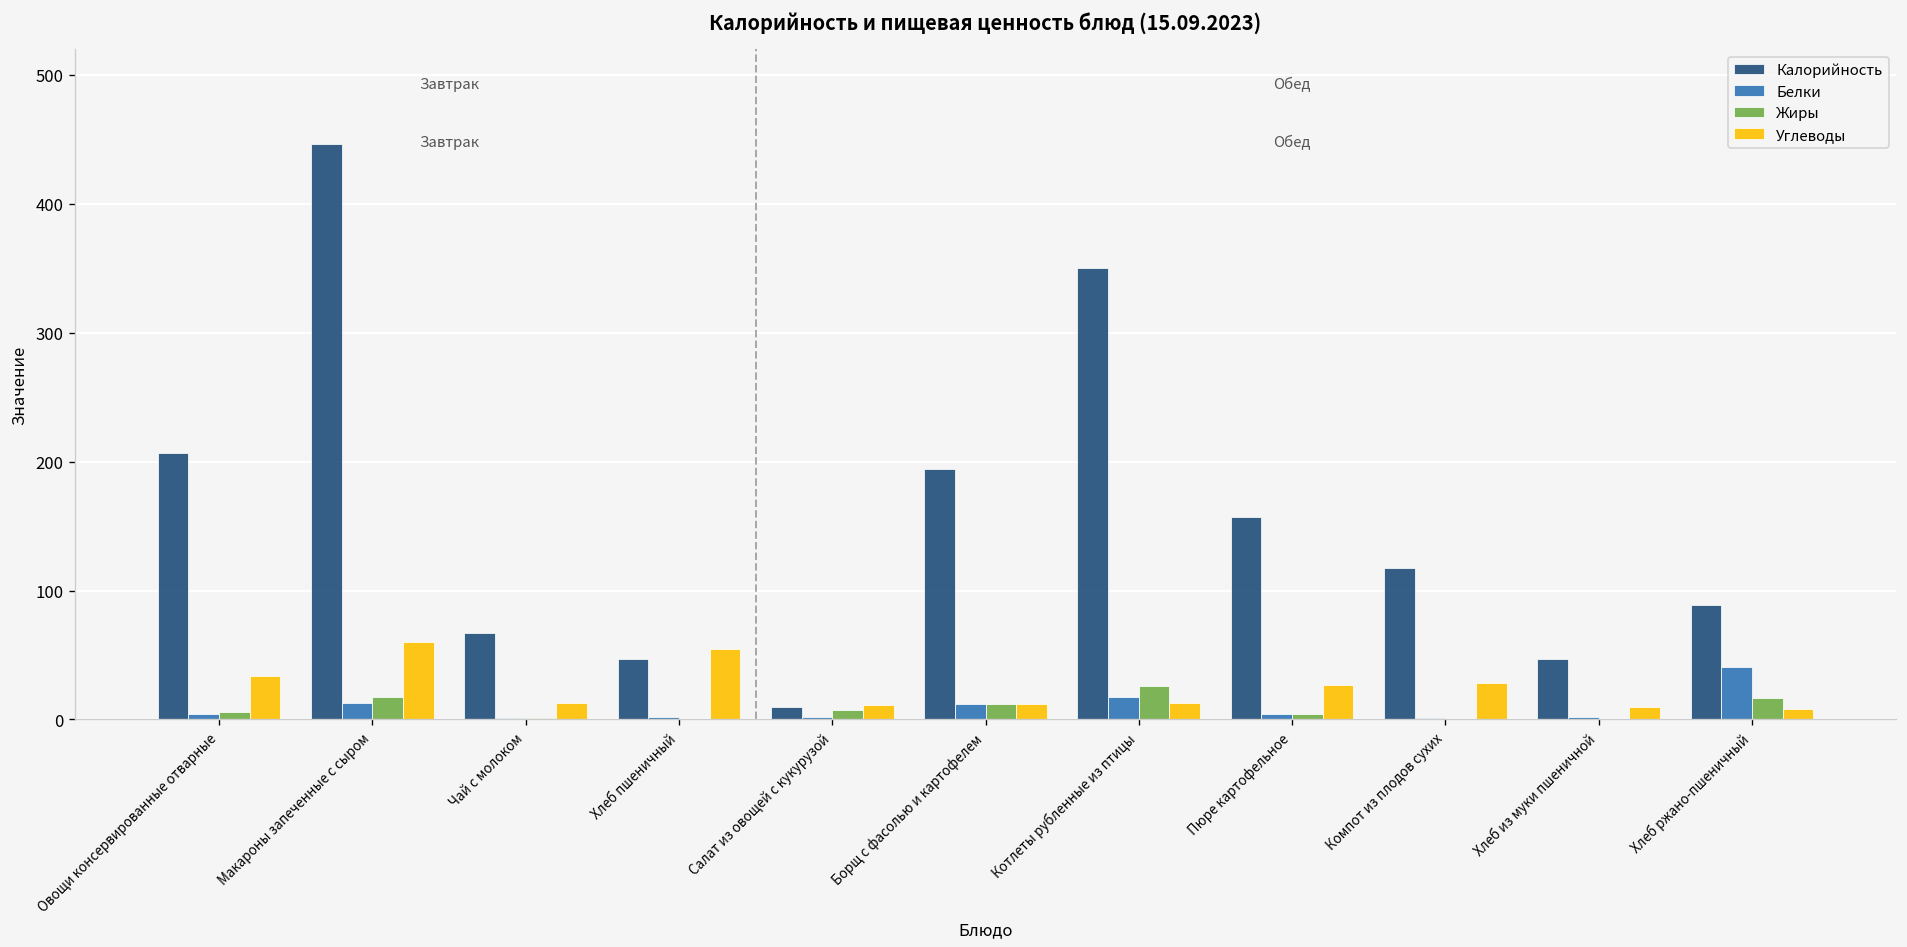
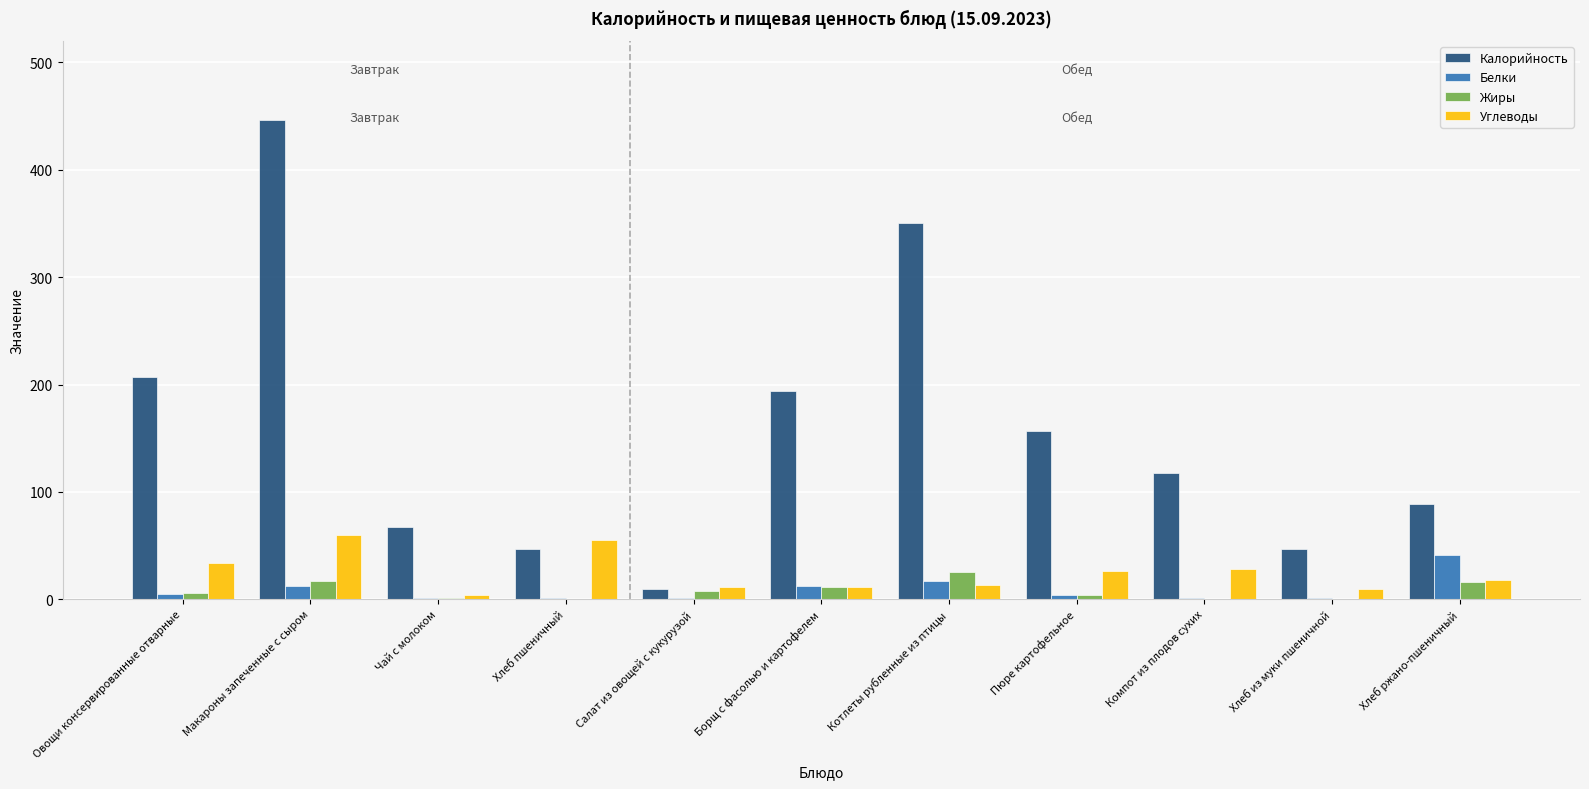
Углеводы, Чай с молоком: 12 -> 4
Углеводы, Хлеб ржано-пшеничный: 8 -> 18
